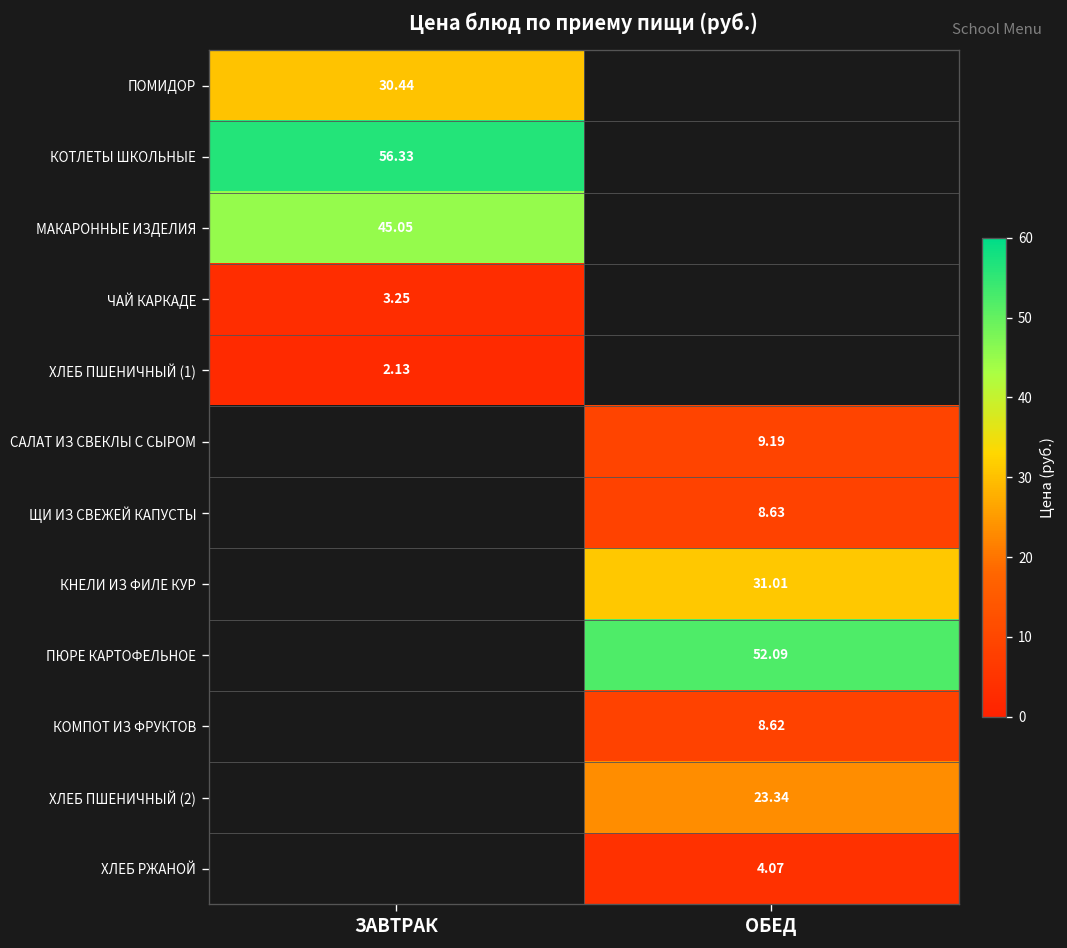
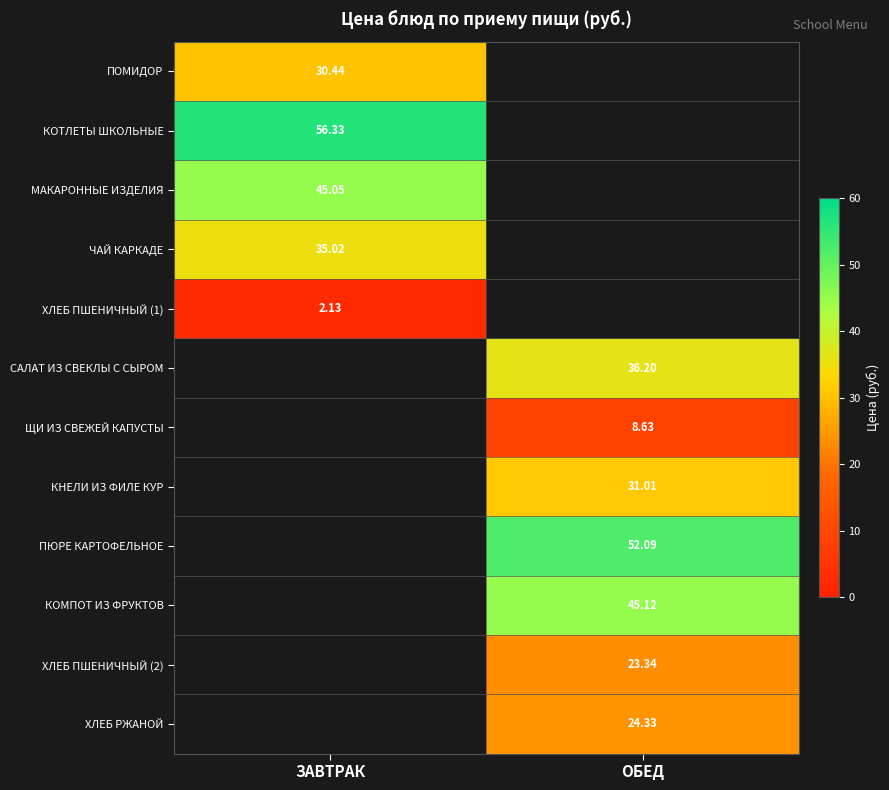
ЧАЙ КАРКАДЕ, ЗАВТРАК: 3.25 -> 35.02
САЛАТ ИЗ СВЕКЛЫ С СЫРОМ, ОБЕД: 9.19 -> 36.20
КОМПОТ ИЗ ФРУКТОВ, ОБЕД: 8.62 -> 45.12
ХЛЕБ РЖАНОЙ, ОБЕД: 4.07 -> 24.33
